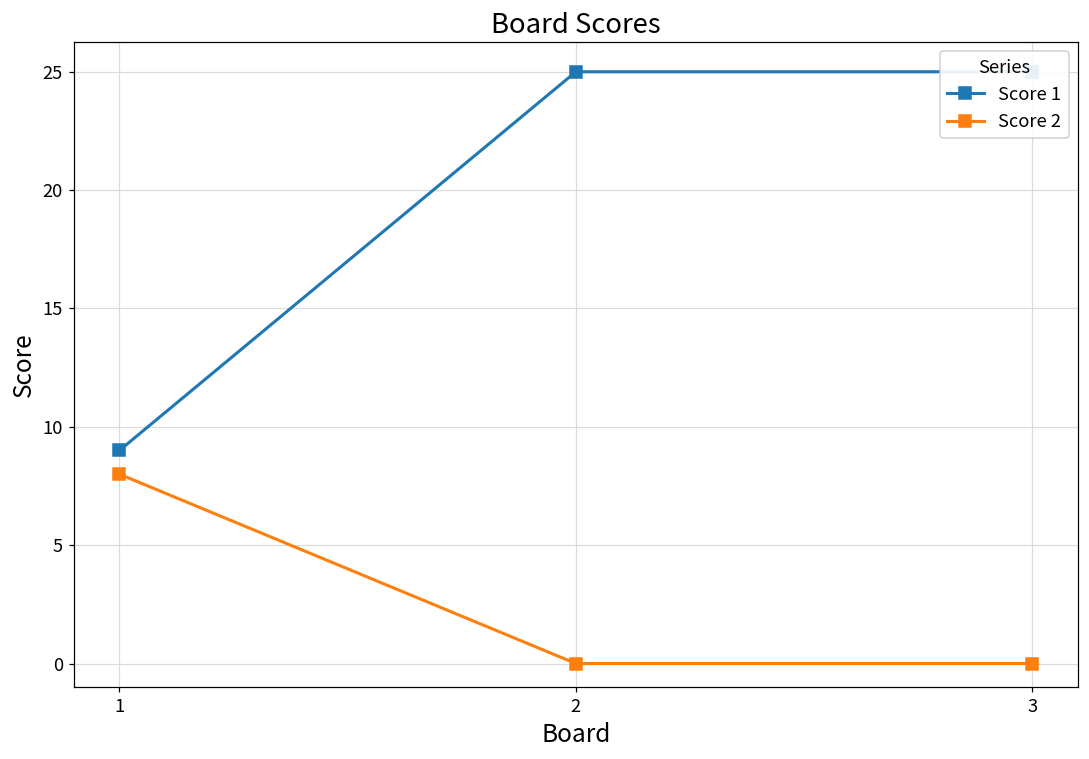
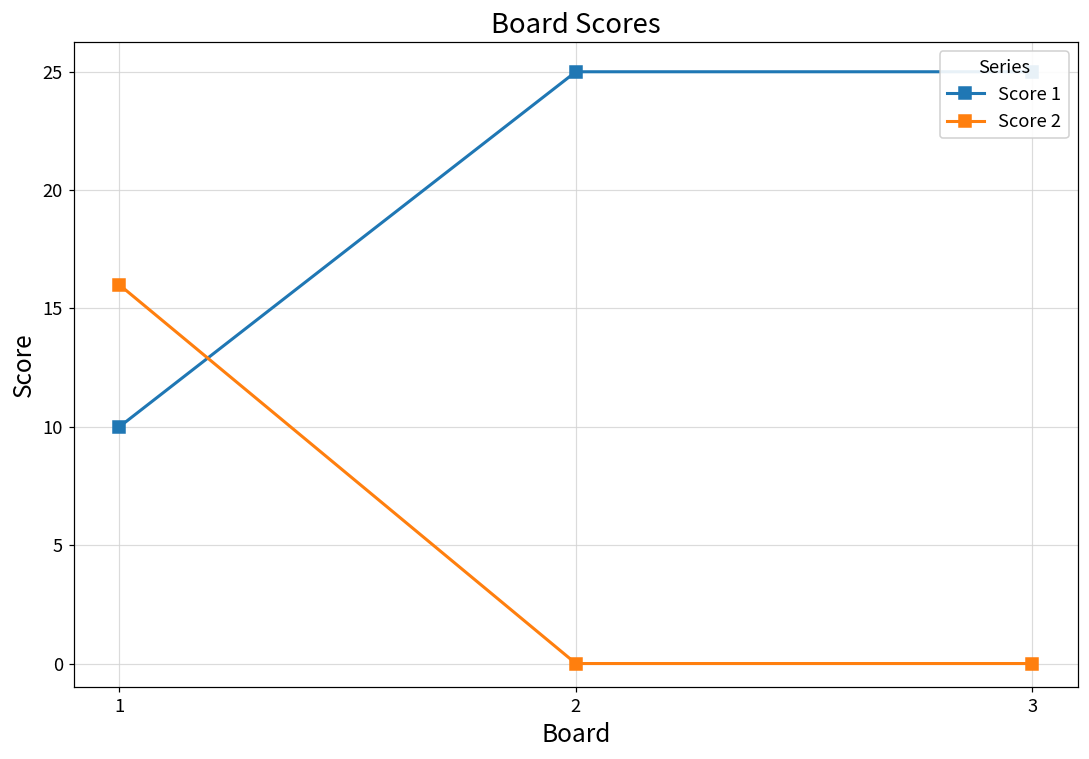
Score 1, 1: 9 -> 10
Score 2, 1: 8 -> 16
